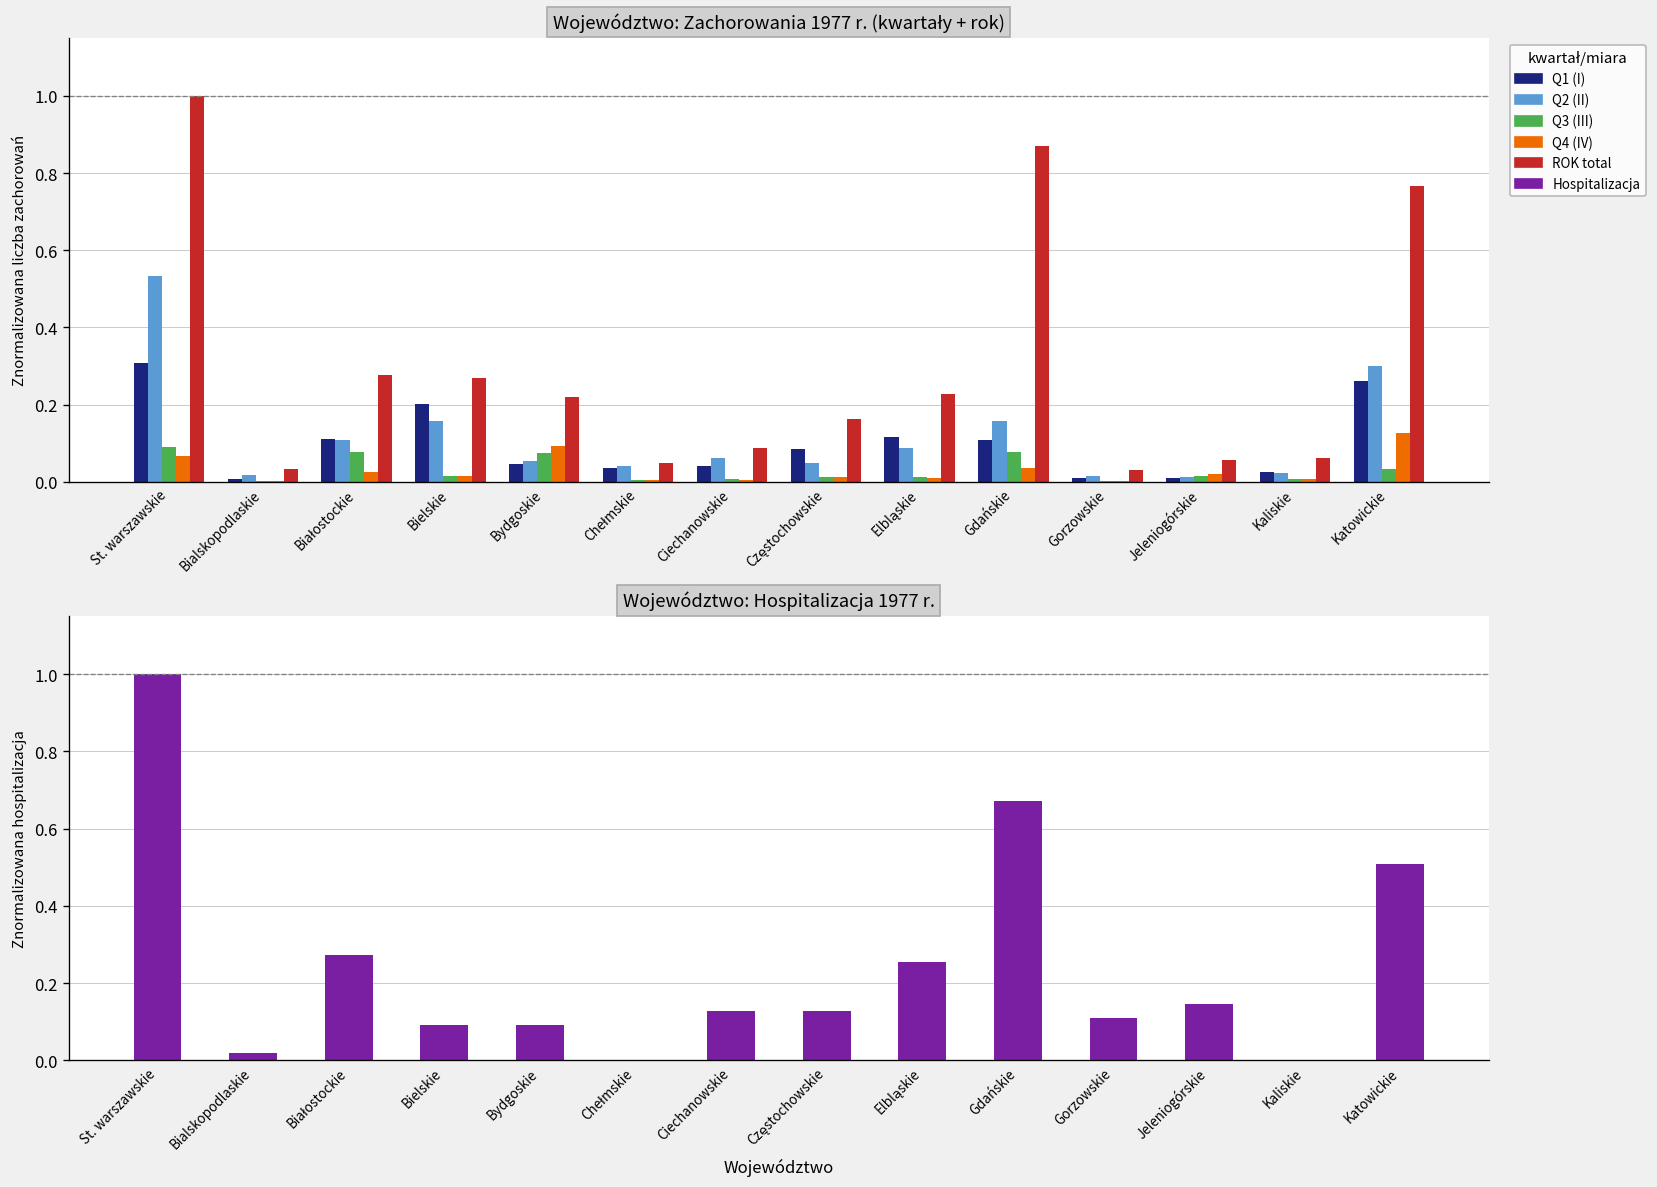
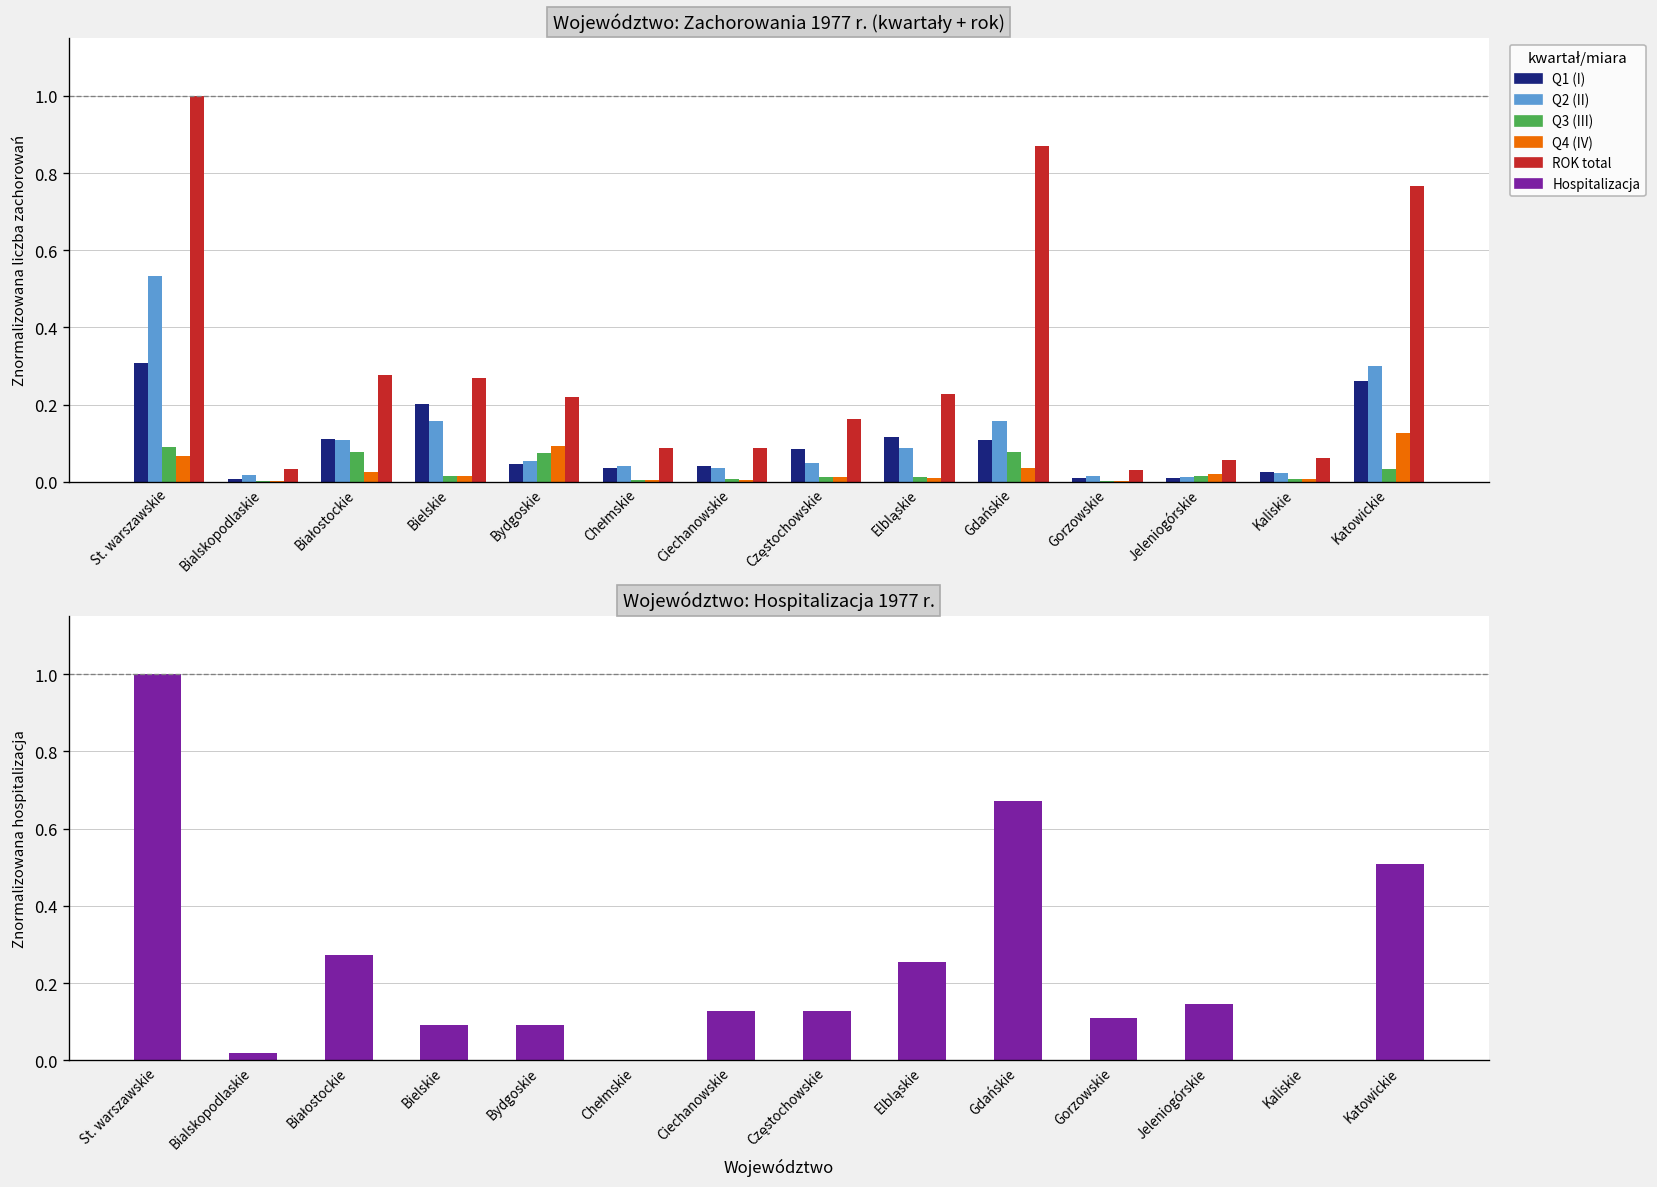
Województwo: Zachorowania 1977 r. (kwartały + rok), ROK total, Chełmskie: 0.05 -> 0.09
Województwo: Zachorowania 1977 r. (kwartały + rok), Q2 (II), Ciechanowskie: 0.06 -> 0.04
